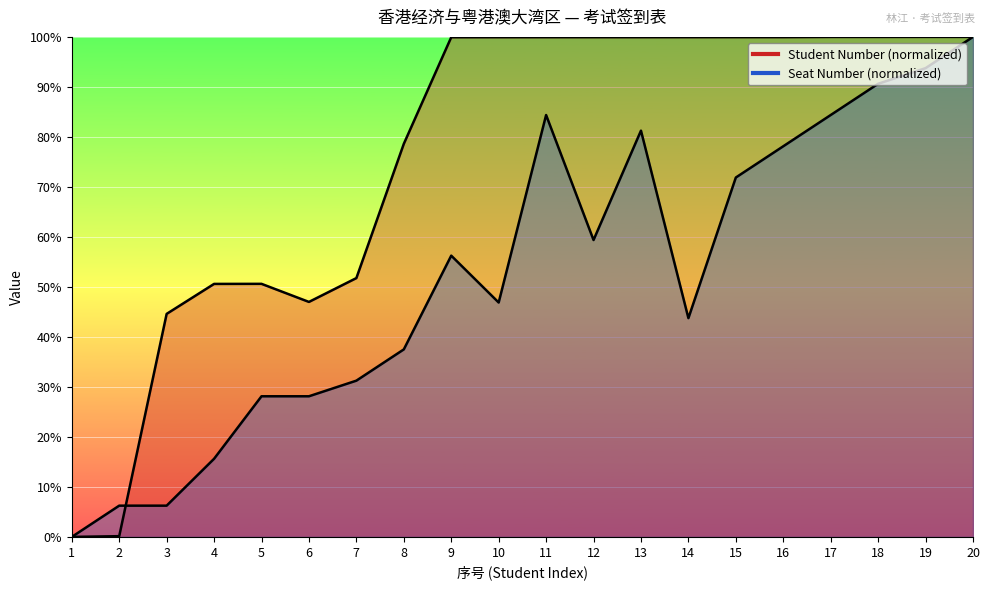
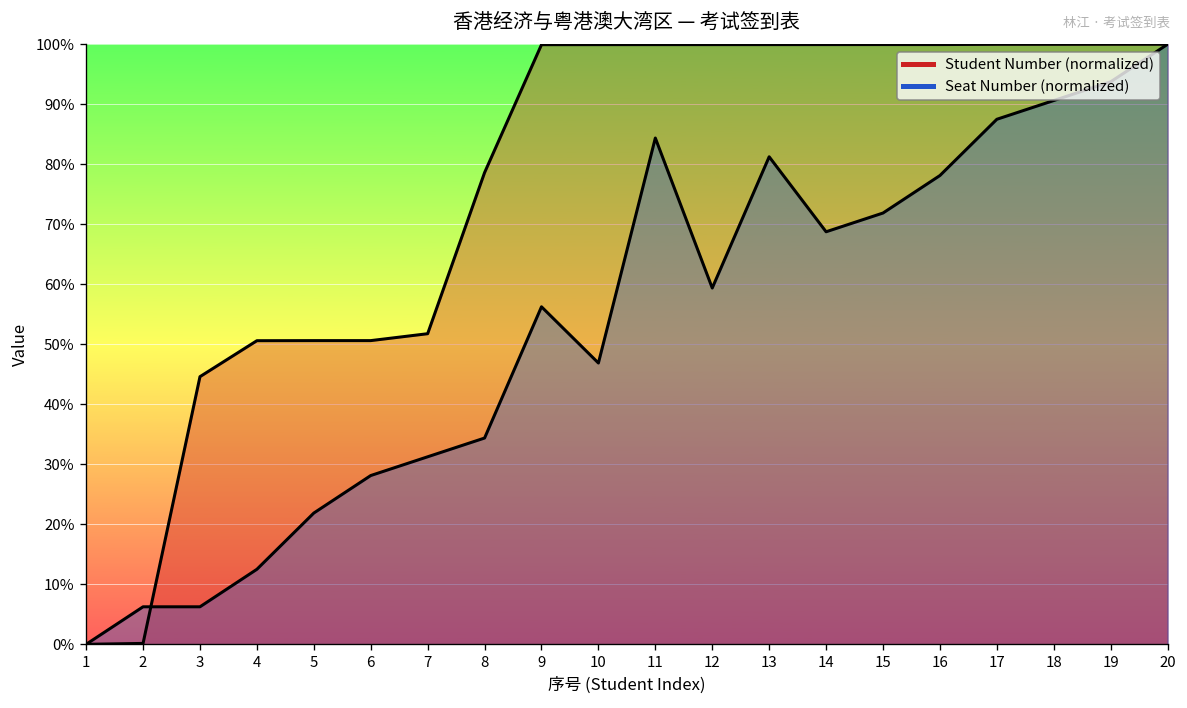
Seat Number (normalized), 4: 16% -> 13%
Seat Number (normalized), 5: 28% -> 22%
Student Number (normalized), 6: 47% -> 51%
Seat Number (normalized), 8: 38% -> 34%
Seat Number (normalized), 14: 44% -> 69%
Seat Number (normalized), 17: 84% -> 88%
